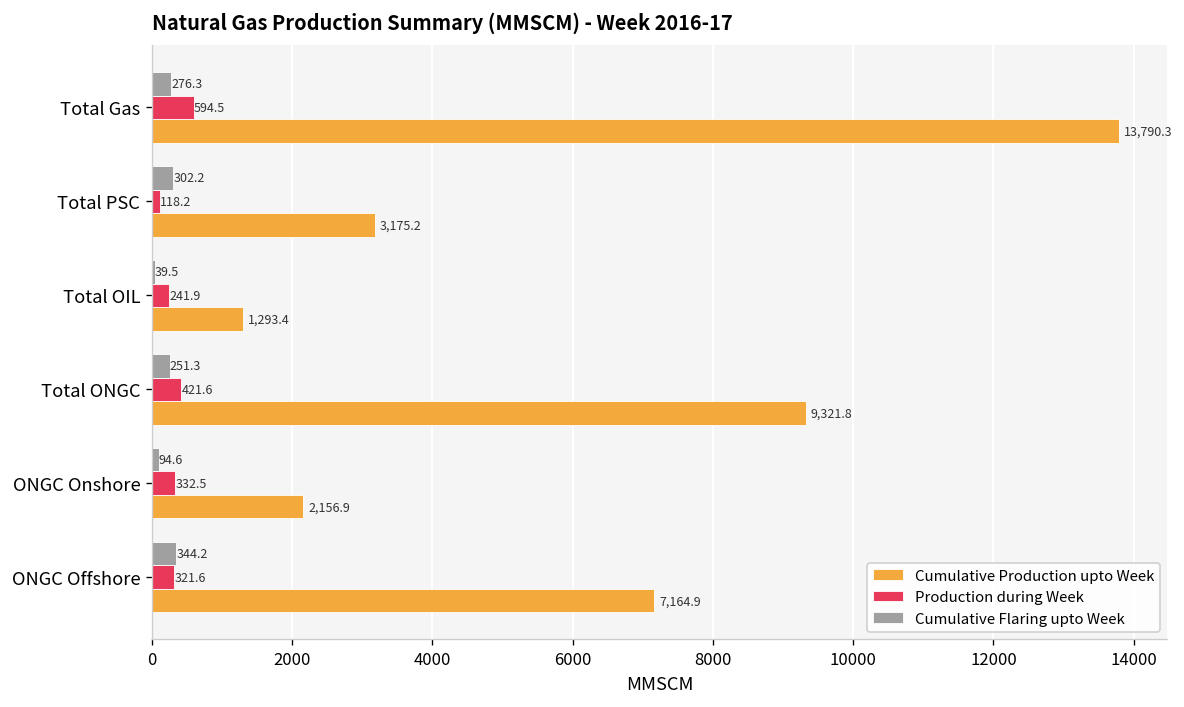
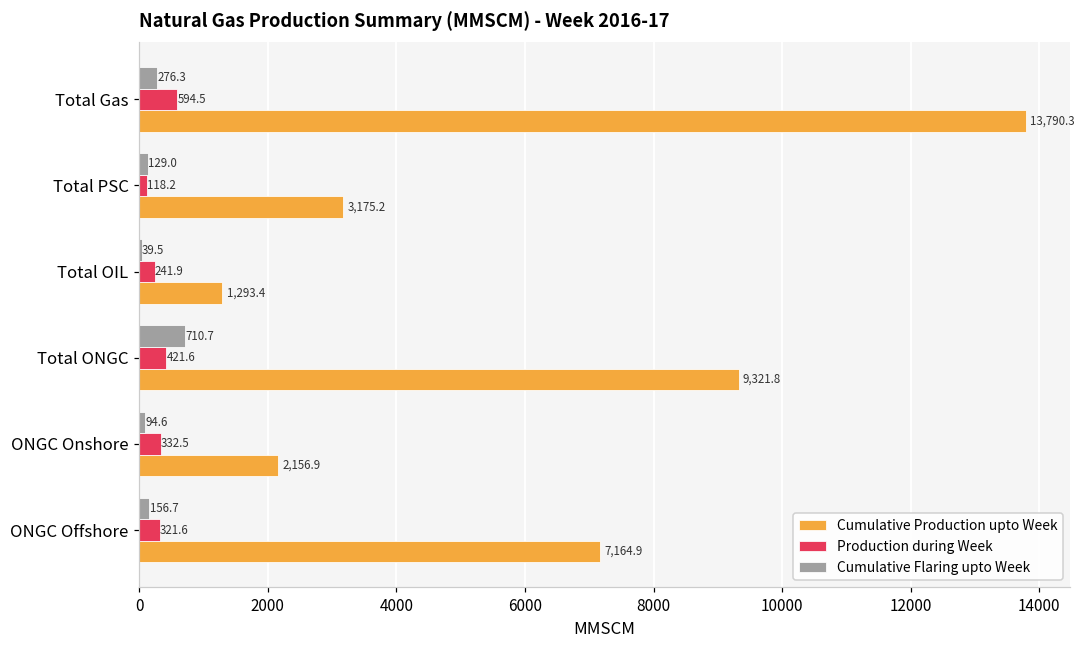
Cumulative Flaring upto Week, Total PSC: 302.2 -> 129.0
Cumulative Flaring upto Week, Total ONGC: 251.3 -> 710.7
Cumulative Flaring upto Week, ONGC Offshore: 344.2 -> 156.7
